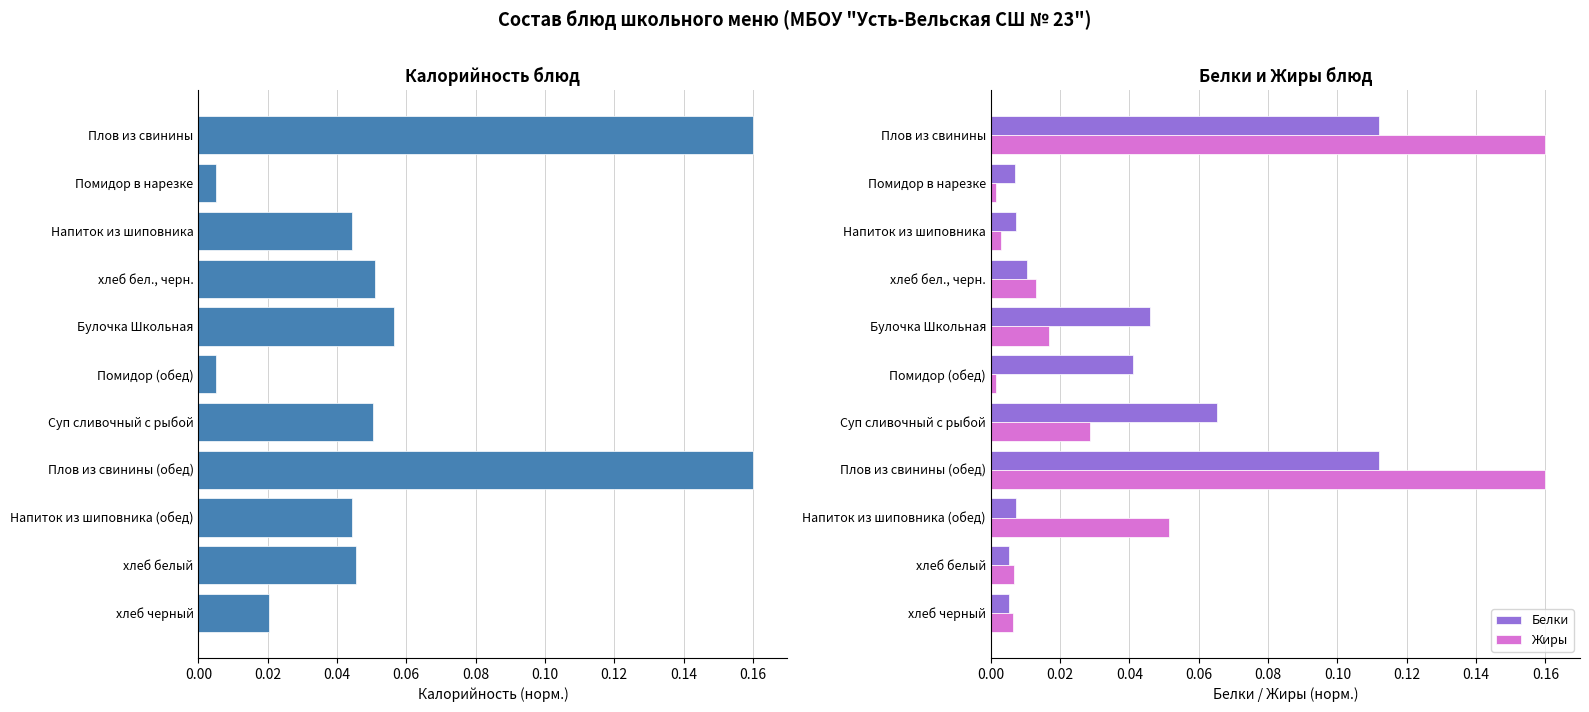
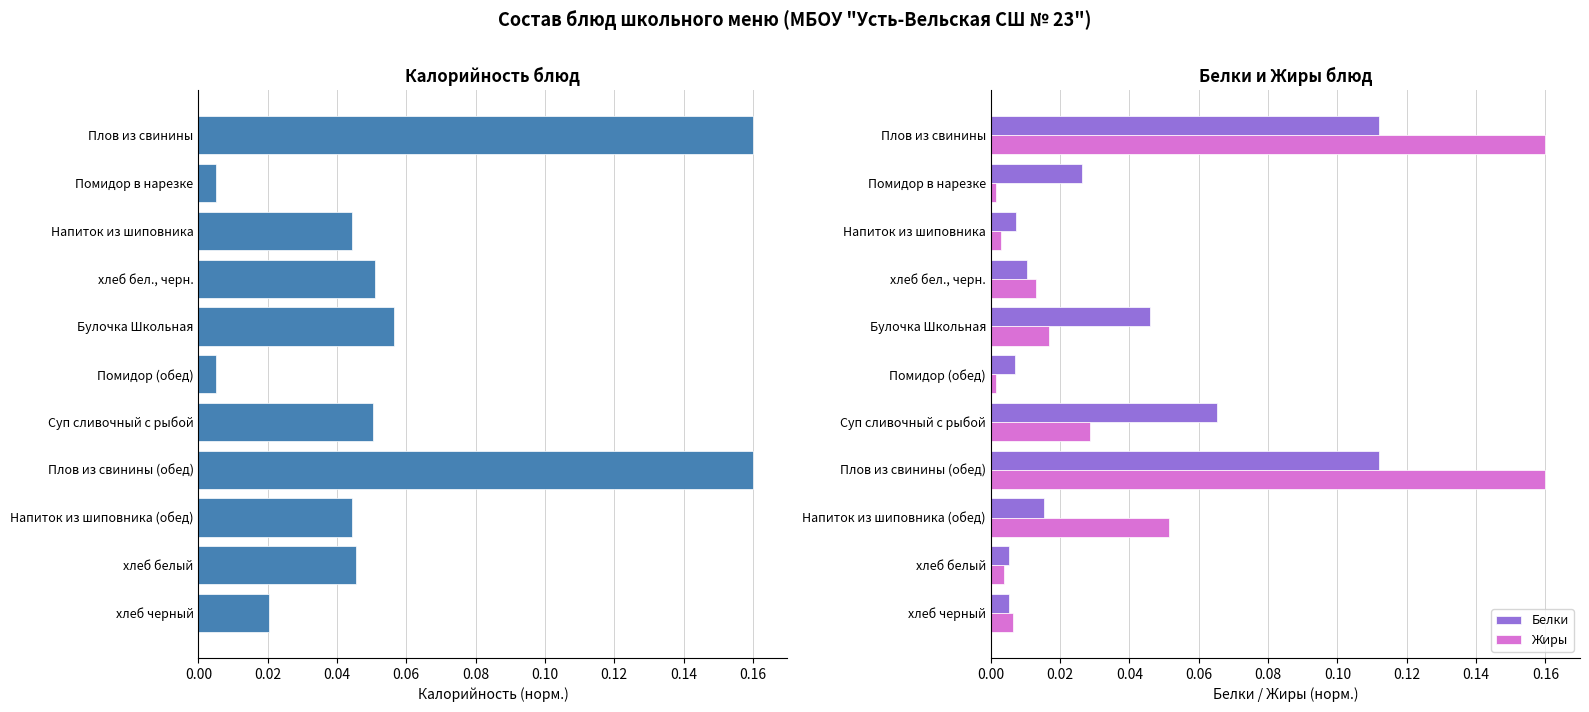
Белки и Жиры блюд, Белки, Помидор в нарезке: 0.007 -> 0.026
Белки и Жиры блюд, Белки, Помидор (обед): 0.041 -> 0.007
Белки и Жиры блюд, Белки, Напиток из шиповника (обед): 0.007 -> 0.015
Белки и Жиры блюд, Жиры, хлеб белый: 0.007 -> 0.004
